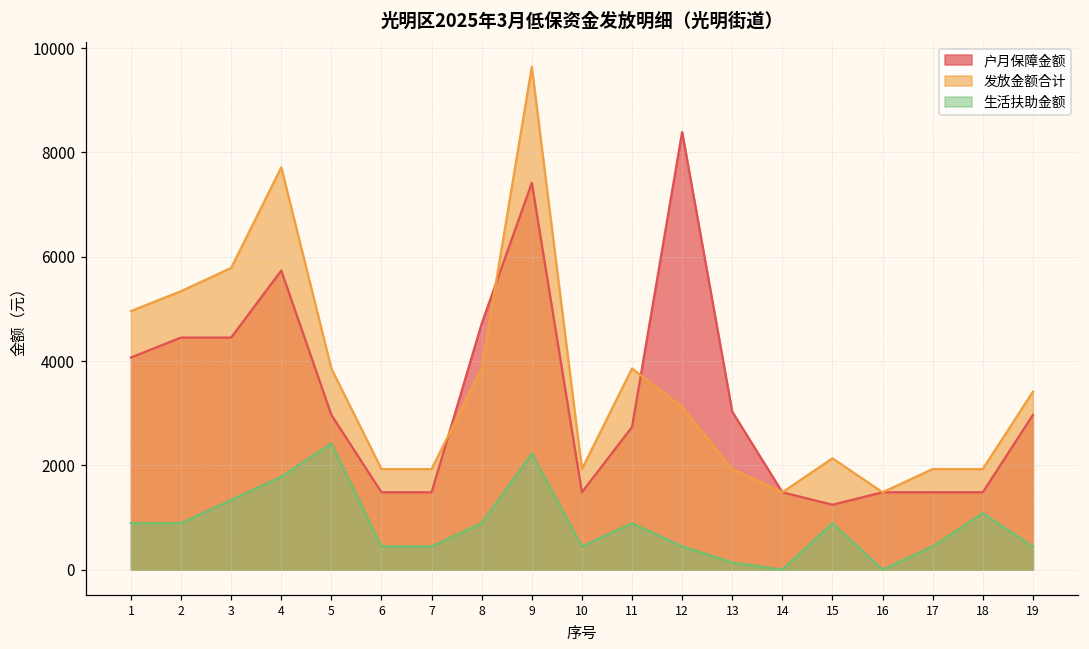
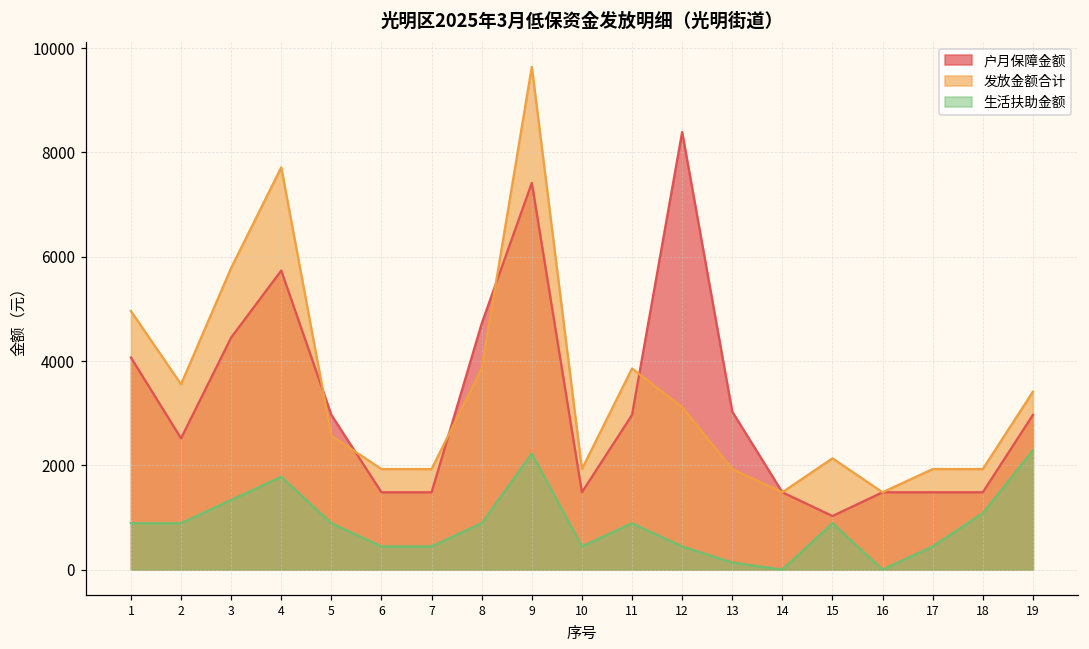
户月保障金额, 2: 4400 -> 2500
发放金额合计, 2: 5300 -> 3600
发放金额合计, 5: 3900 -> 2600
生活扶助金额, 5: 2400 -> 900
户月保障金额, 11: 2700 -> 3000
户月保障金额, 15: 1200 -> 1000
生活扶助金额, 19: 400 -> 2300
